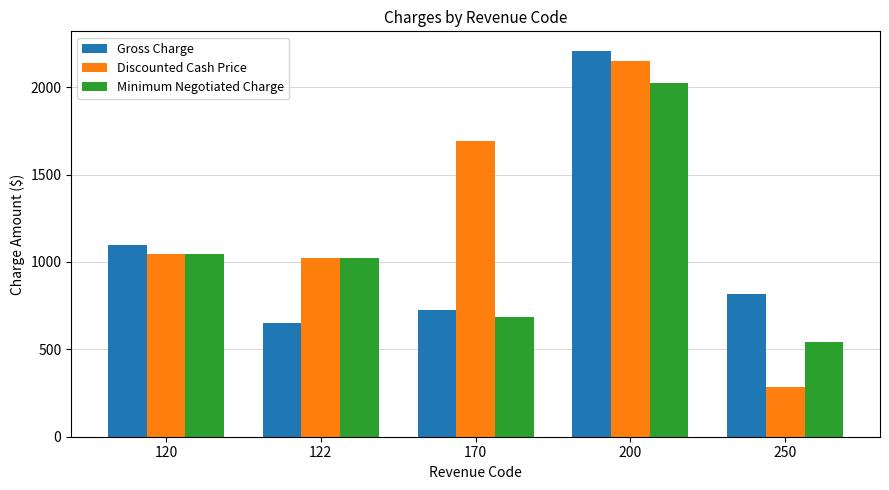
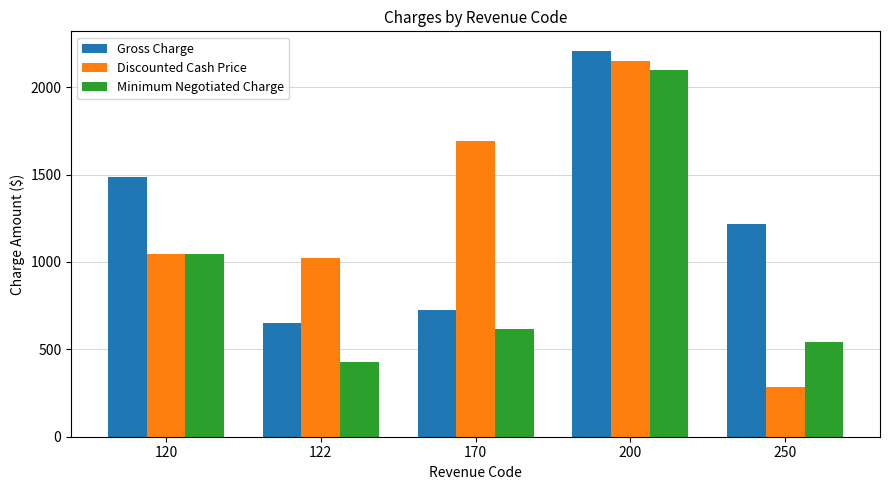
Gross Charge, 120: 1100 -> 1490
Minimum Negotiated Charge, 122: 1020 -> 430
Minimum Negotiated Charge, 170: 690 -> 620
Minimum Negotiated Charge, 200: 2020 -> 2100
Gross Charge, 250: 820 -> 1220
